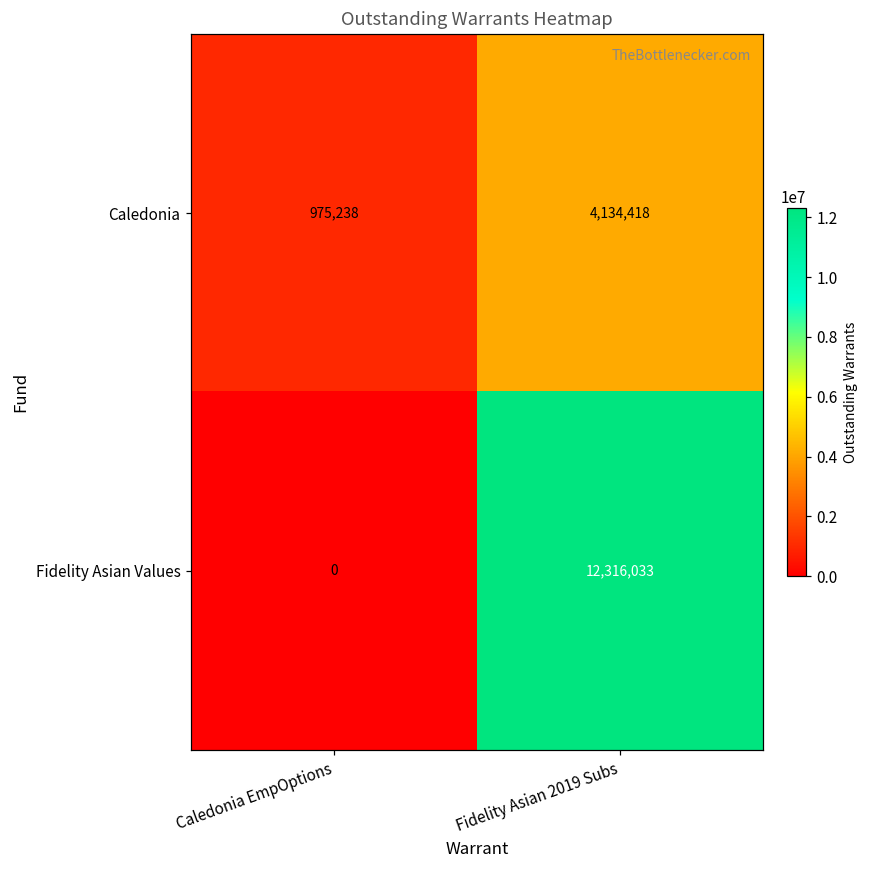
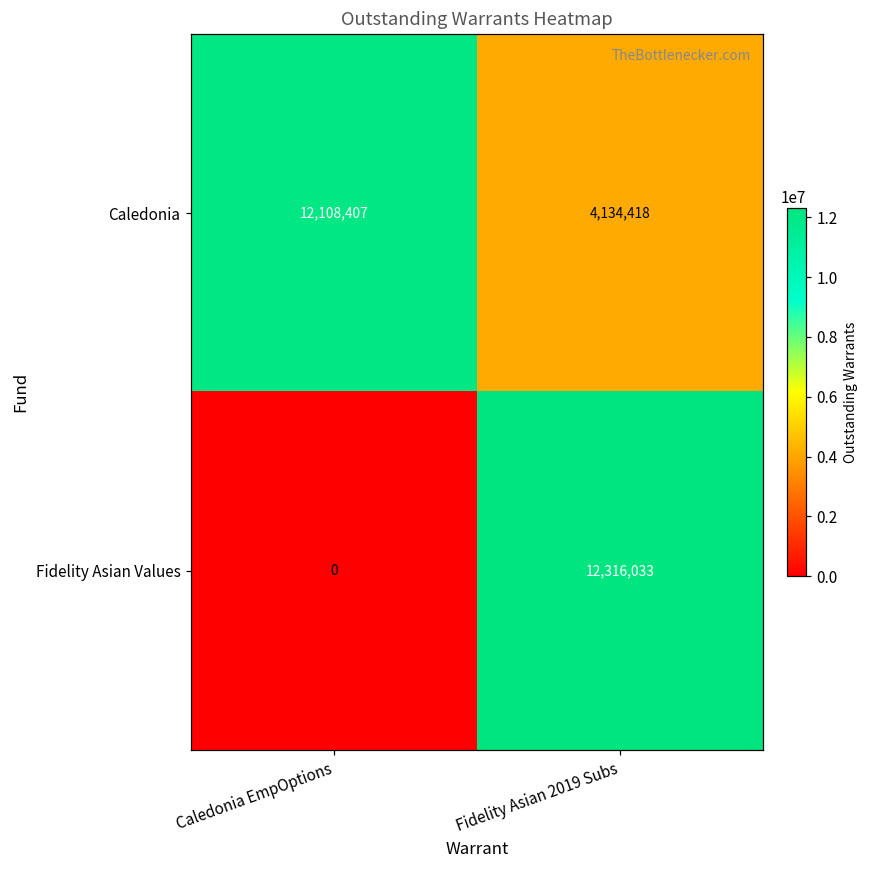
Caledonia, Caledonia EmpOptions: 975,238 -> 12,108,407
